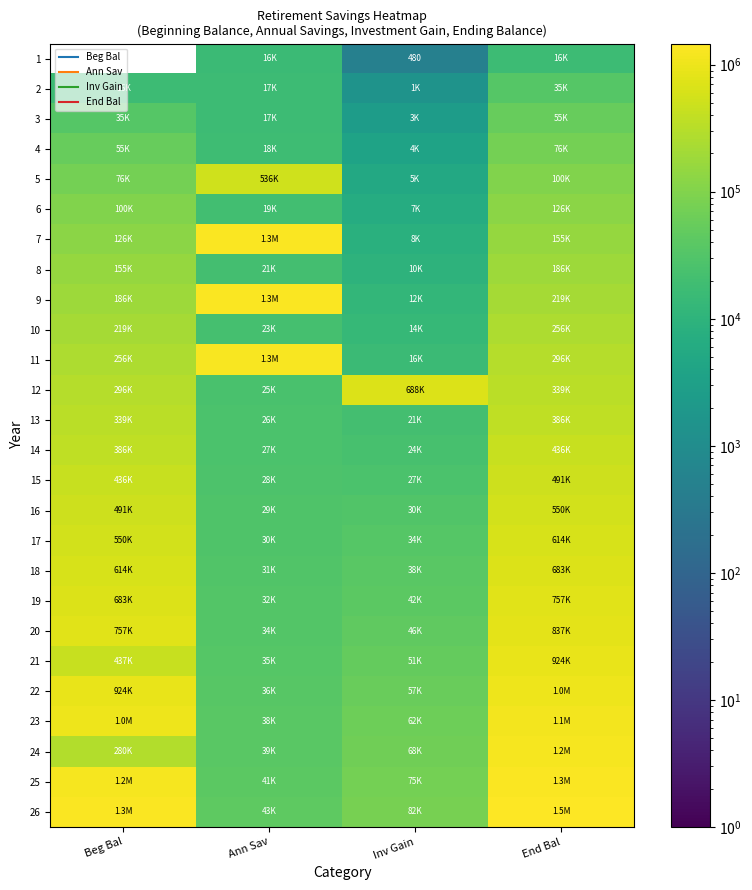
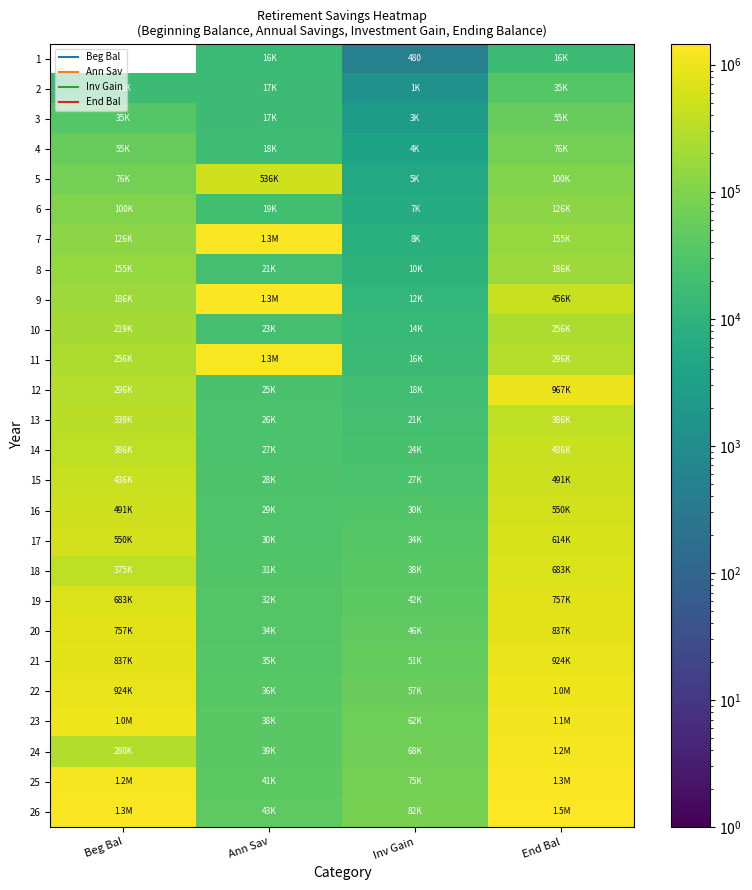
9, End Bal: 219K -> 456K
12, Inv Gain: 688K -> 18K
12, End Bal: 339K -> 967K
18, Beg Bal: 614K -> 375K
21, Beg Bal: 437K -> 837K
